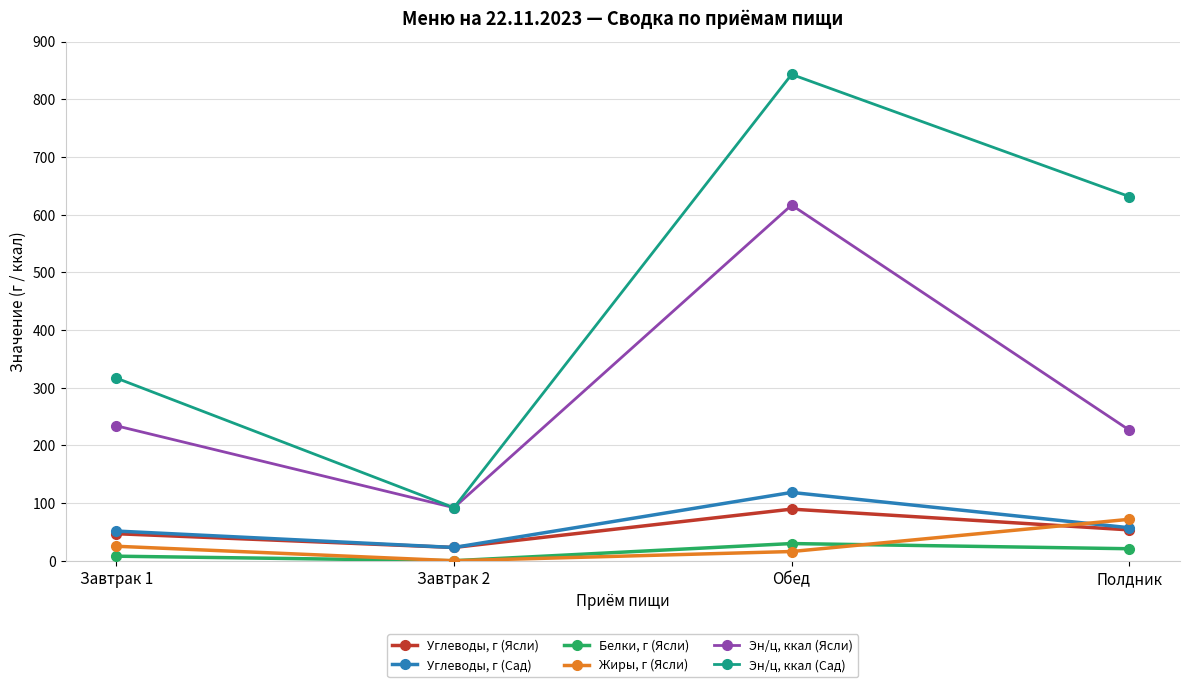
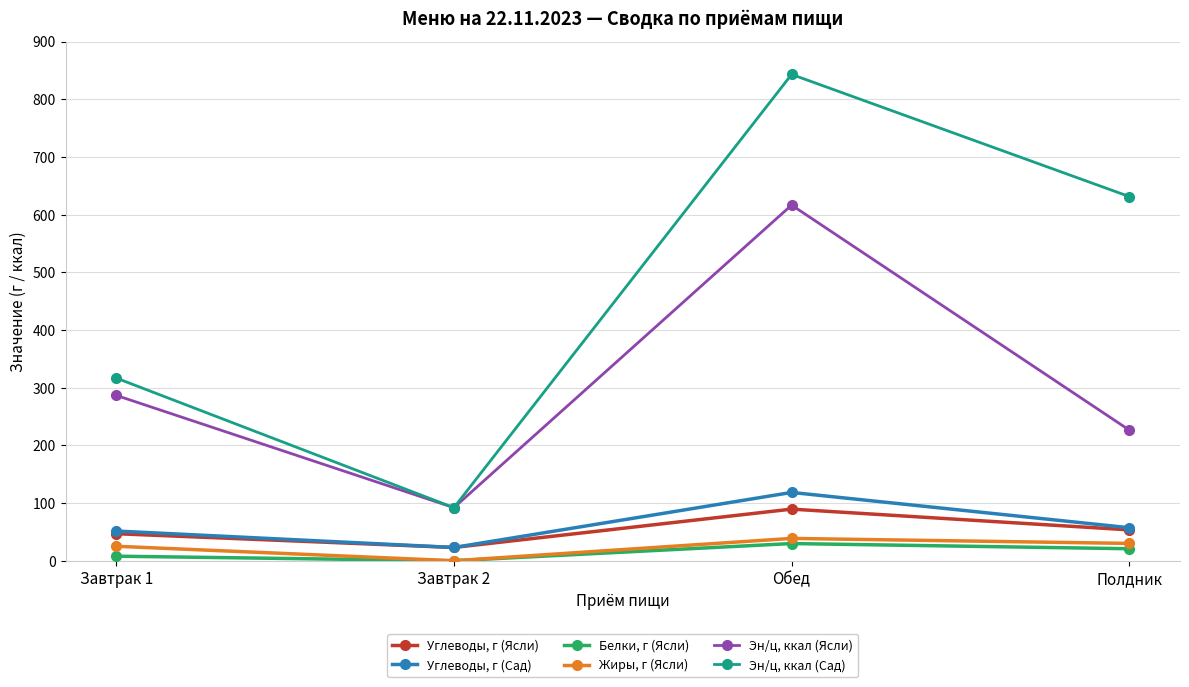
Эн/ц, ккал (Ясли), Завтрак 1: 230 -> 290
Жиры, г (Ясли), Обед: 20 -> 40
Жиры, г (Ясли), Полдник: 70 -> 30
